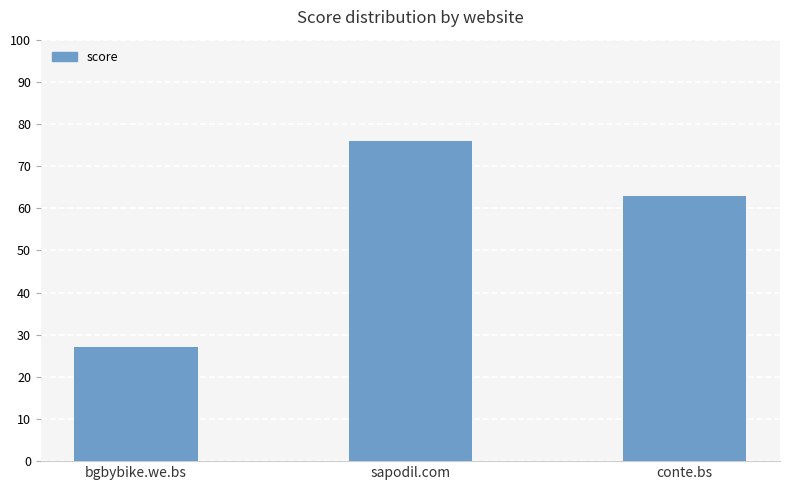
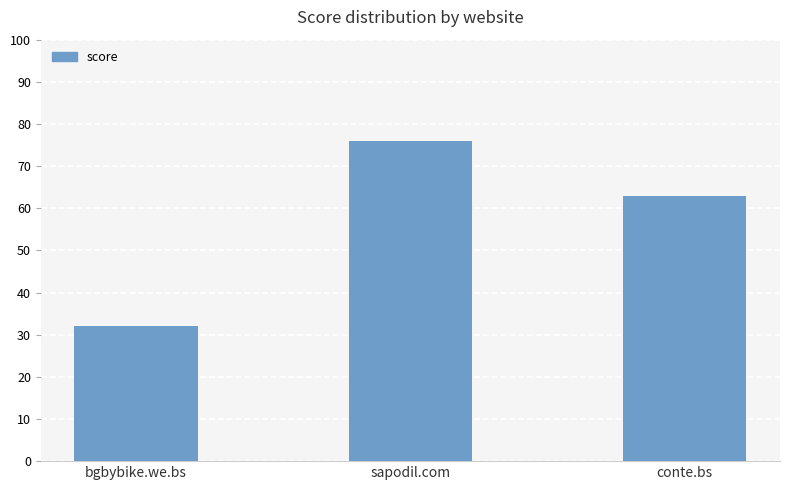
bgbybike.we.bs: 27 -> 32
